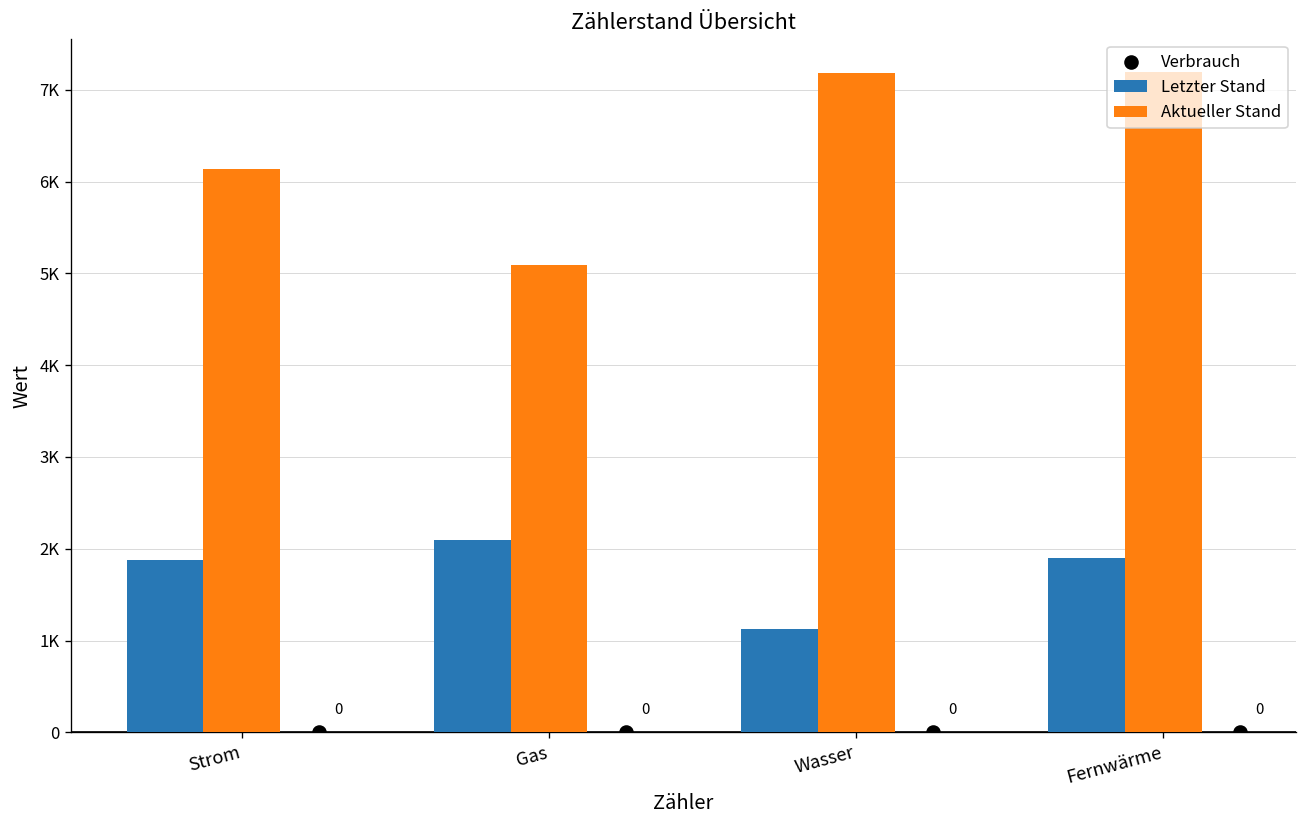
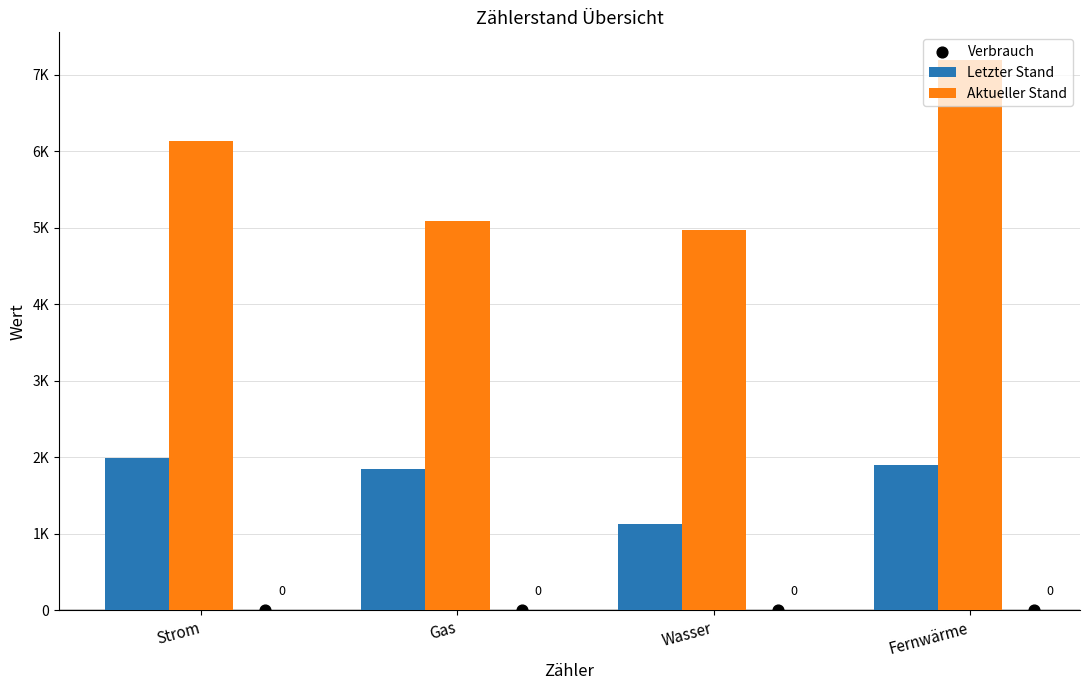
Letzter Stand, Strom: 1900 -> 2000
Letzter Stand, Gas: 2100 -> 1800
Aktueller Stand, Wasser: 7200 -> 5000
